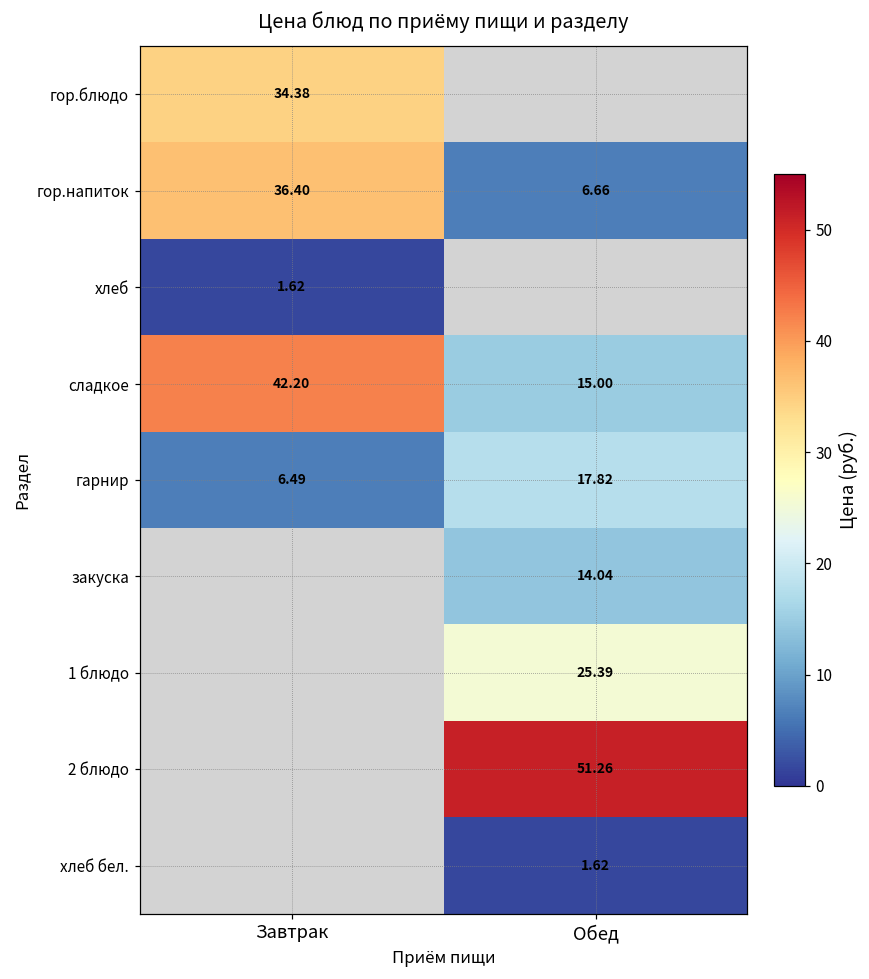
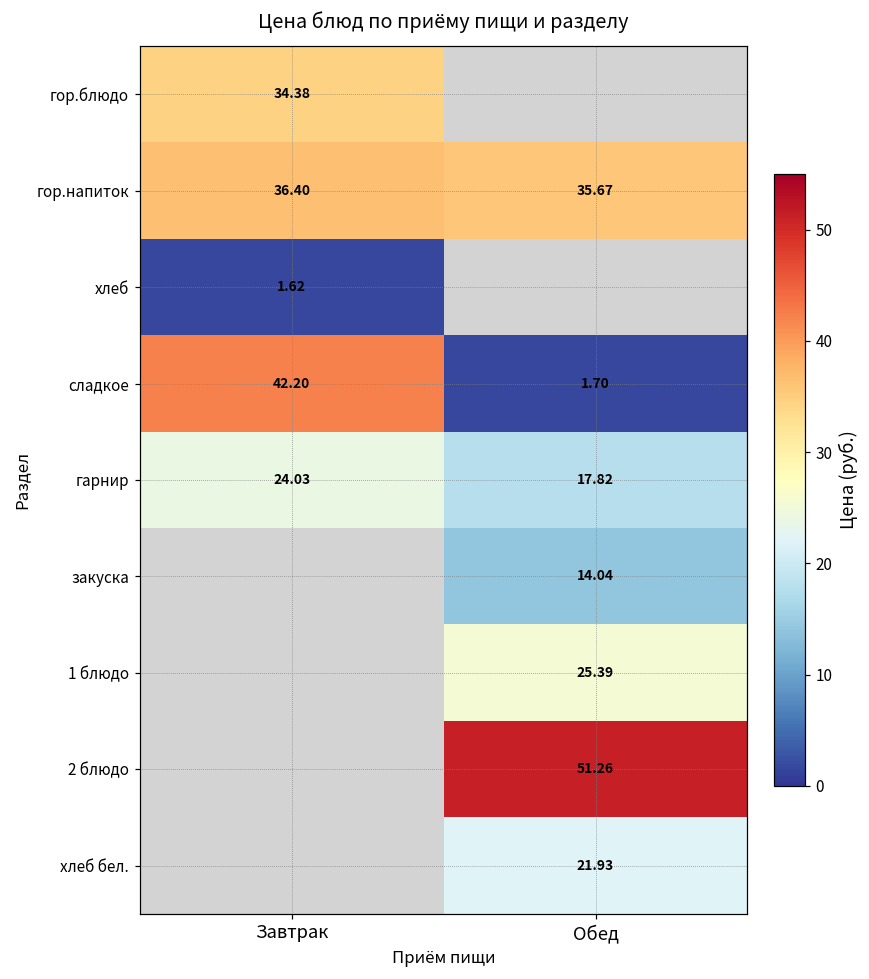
гор.напиток, Обед: 6.66 -> 35.67
сладкое, Обед: 15.00 -> 1.70
гарнир, Завтрак: 6.49 -> 24.03
хлеб бел., Обед: 1.62 -> 21.93
